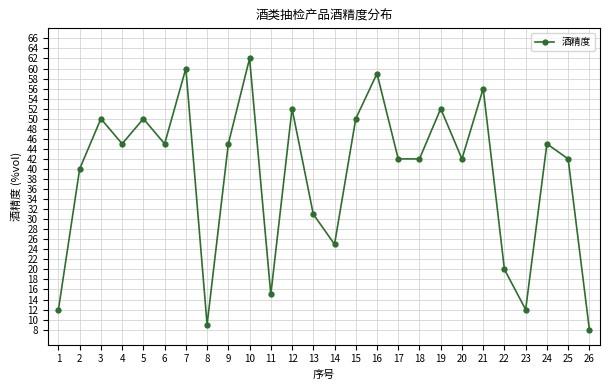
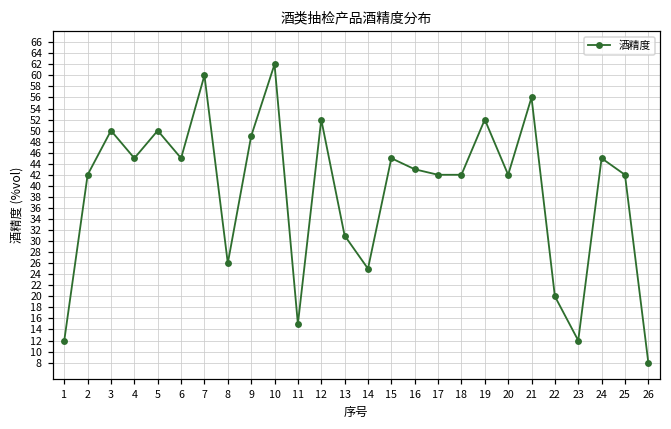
2: 40 -> 42
8: 9 -> 26
9: 45 -> 49
15: 50 -> 45
16: 59 -> 43
